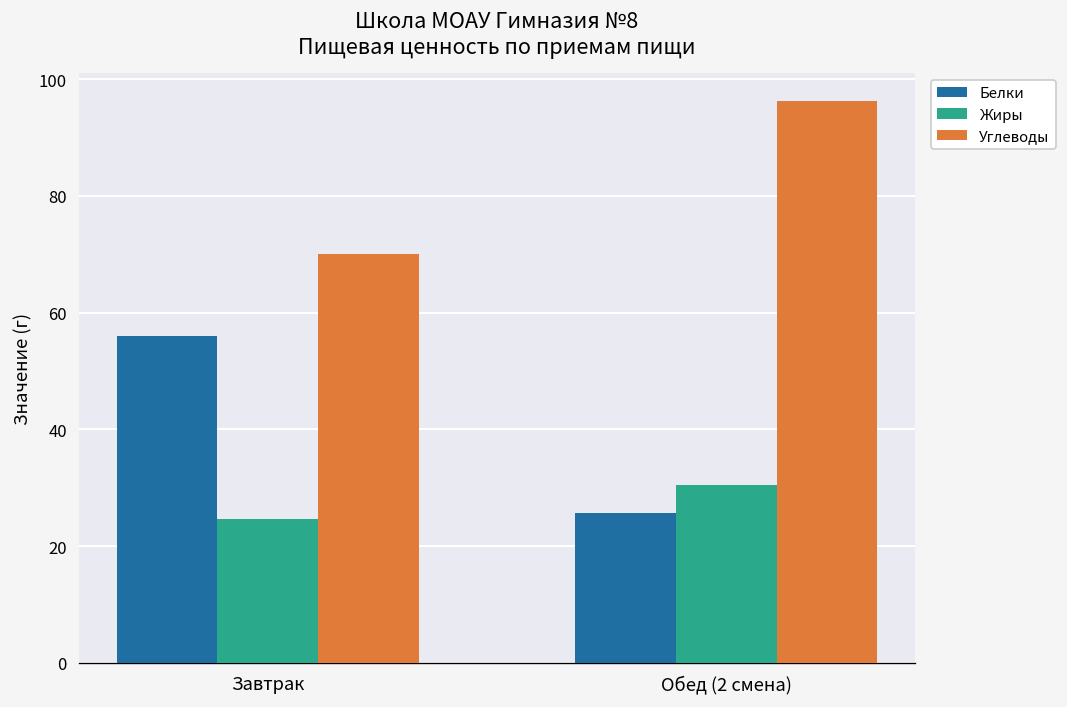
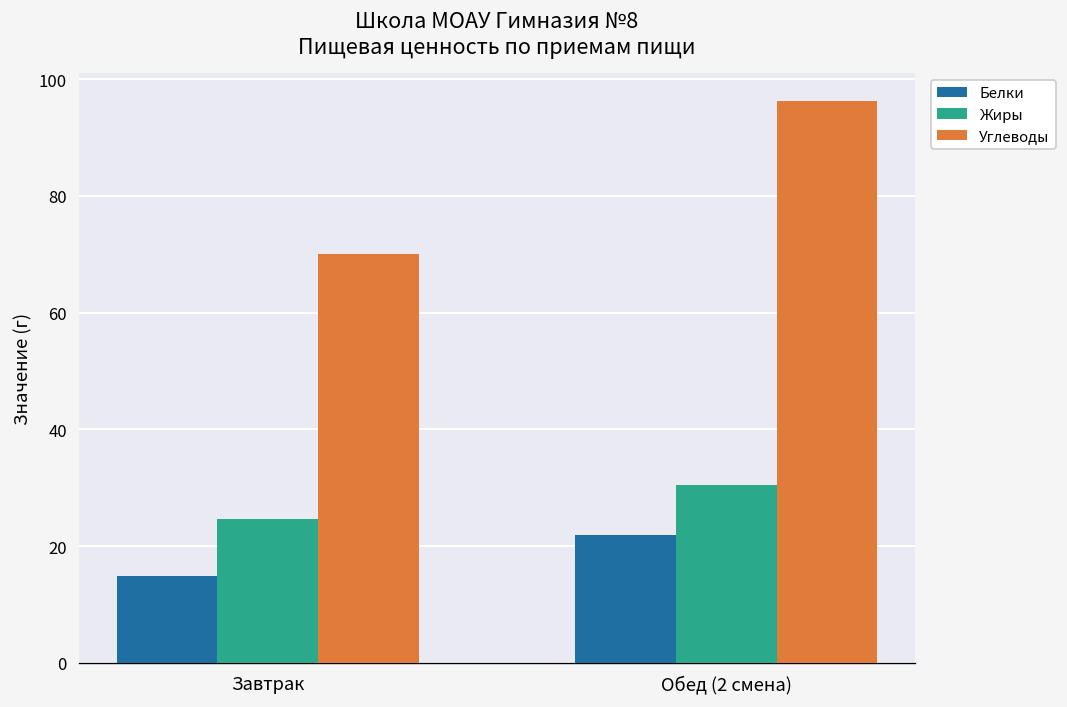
Белки, Завтрак: 56 -> 15
Белки, Обед (2 смена): 26 -> 22
